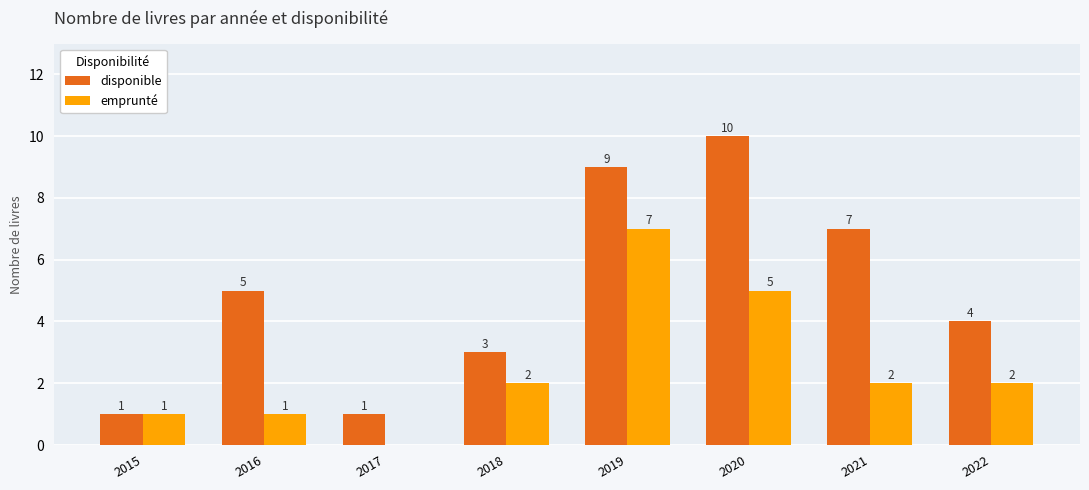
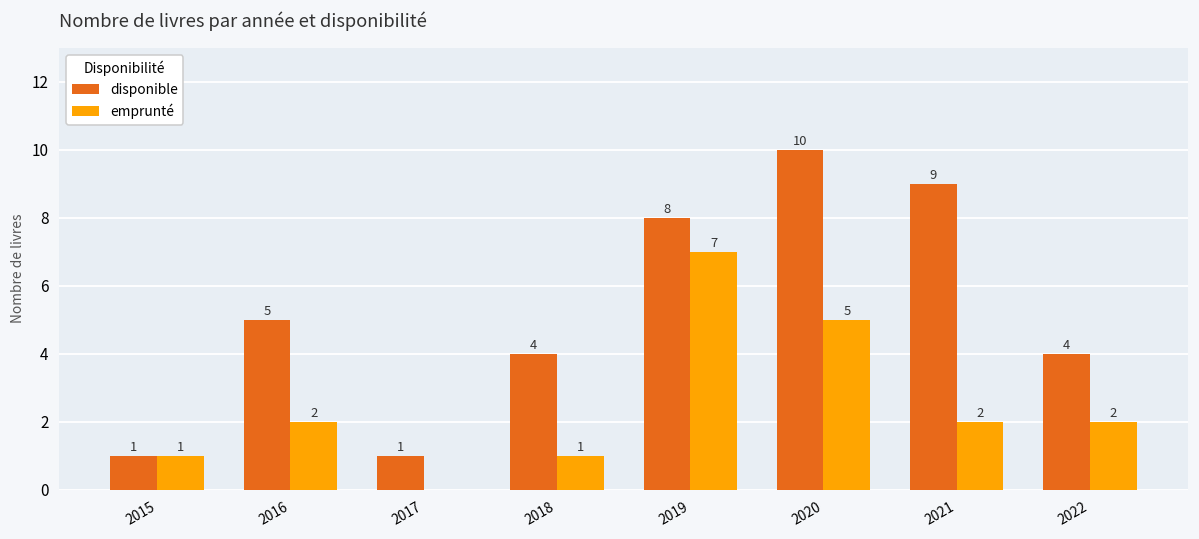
emprunté, 2016: 1 -> 2
disponible, 2018: 3 -> 4
emprunté, 2018: 2 -> 1
disponible, 2019: 9 -> 8
disponible, 2021: 7 -> 9
